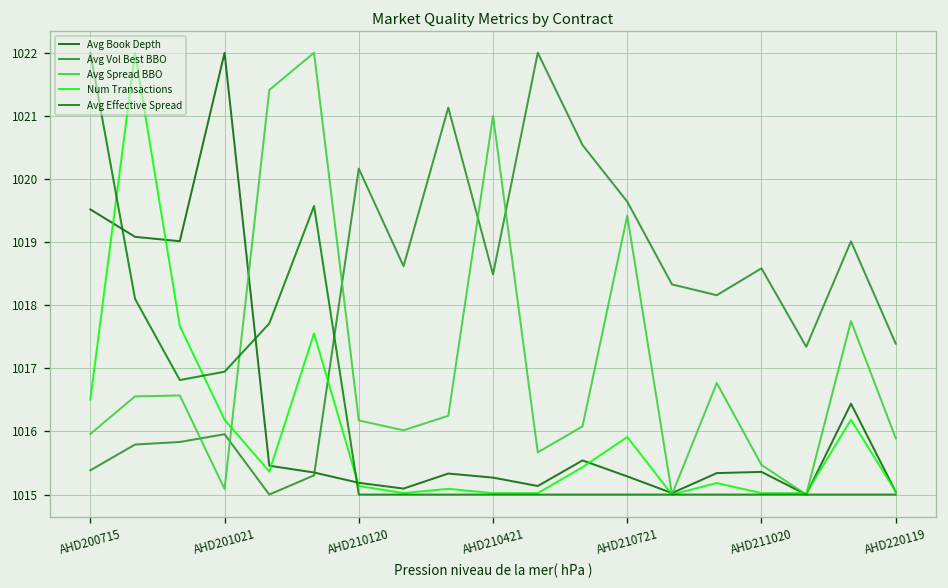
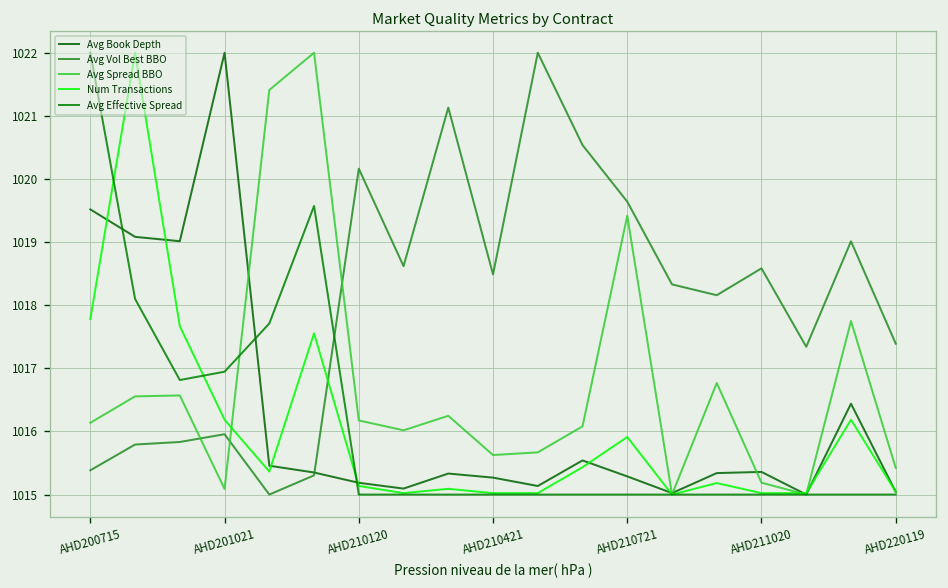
Avg Spread BBO, AHD200715: 1016.0 -> 1016.1
Num Transactions, AHD200715: 1016.5 -> 1017.8
Avg Spread BBO, AHD210421: 1021.0 -> 1015.6
Avg Spread BBO, AHD211020: 1015.5 -> 1015.2
Avg Spread BBO, AHD220119: 1015.9 -> 1015.4
